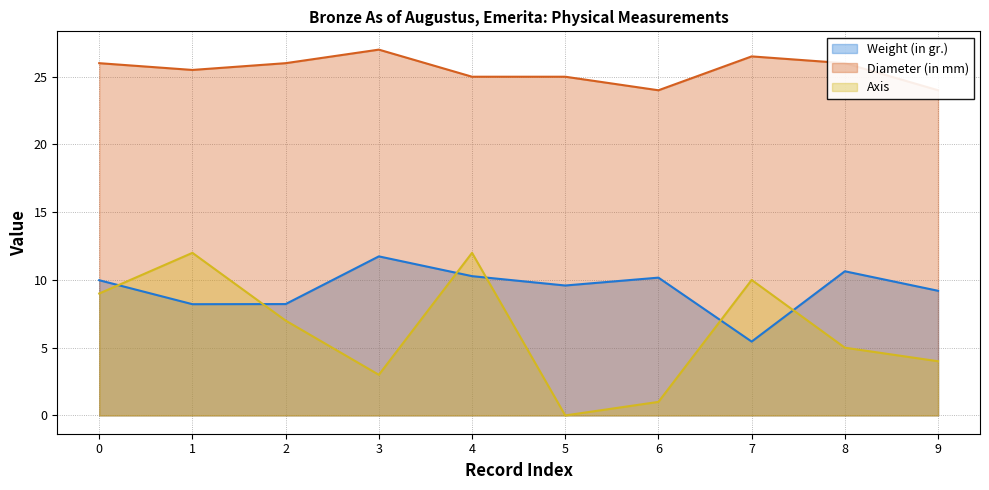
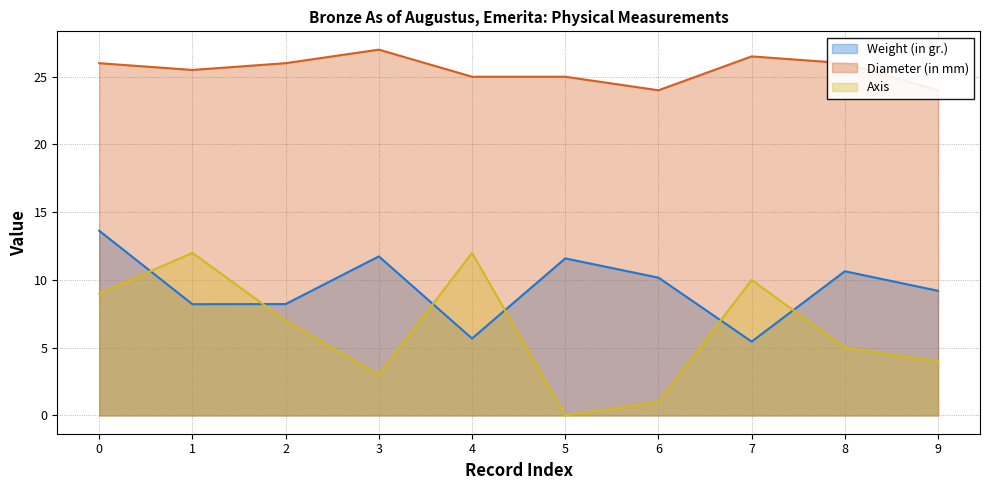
Weight (in gr.), 0: 10.0 -> 13.6
Weight (in gr.), 4: 10.3 -> 5.7
Weight (in gr.), 5: 9.6 -> 11.6
